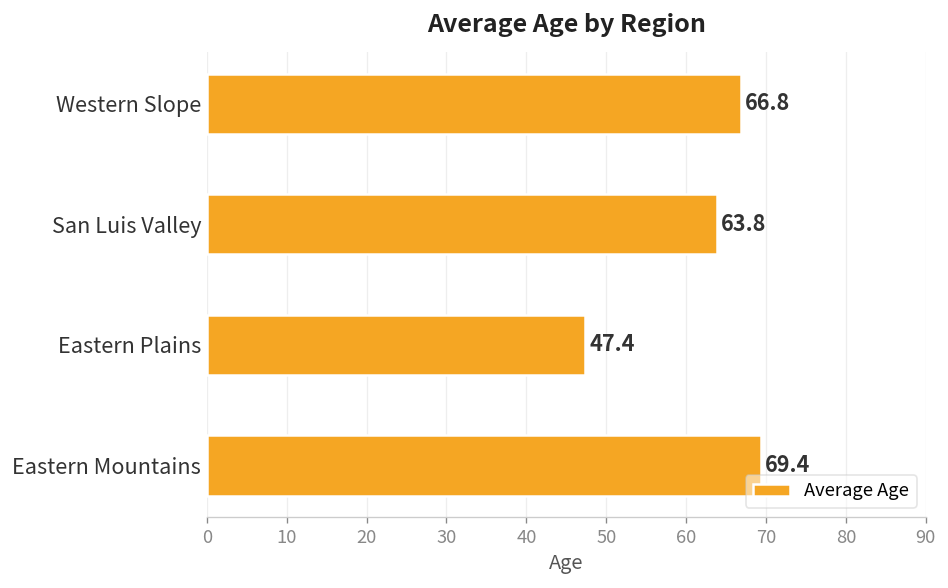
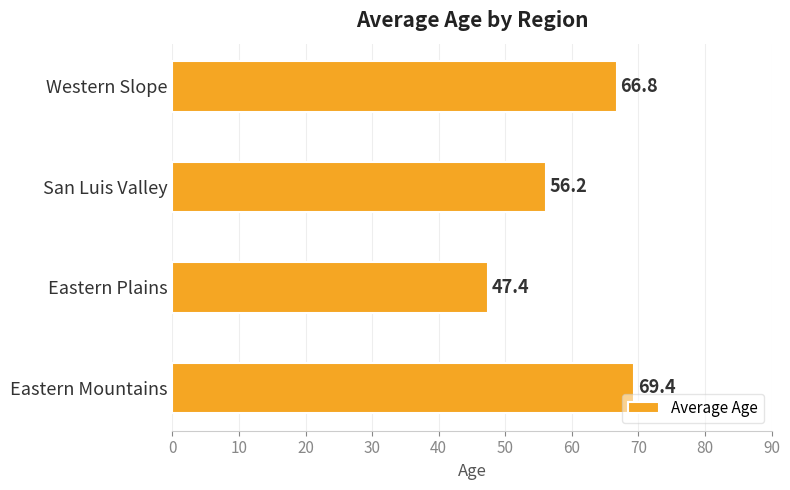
San Luis Valley: 63.8 -> 56.2
